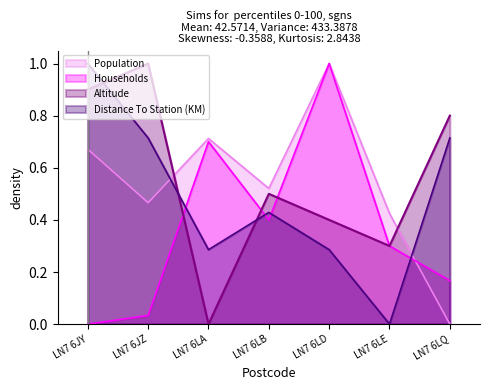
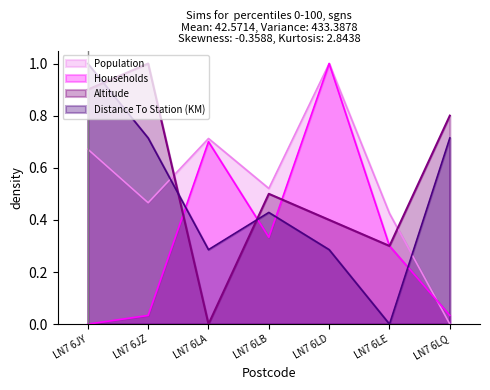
Households, LN7 6LB: 0.40 -> 0.33
Households, LN7 6LQ: 0.17 -> 0.03
